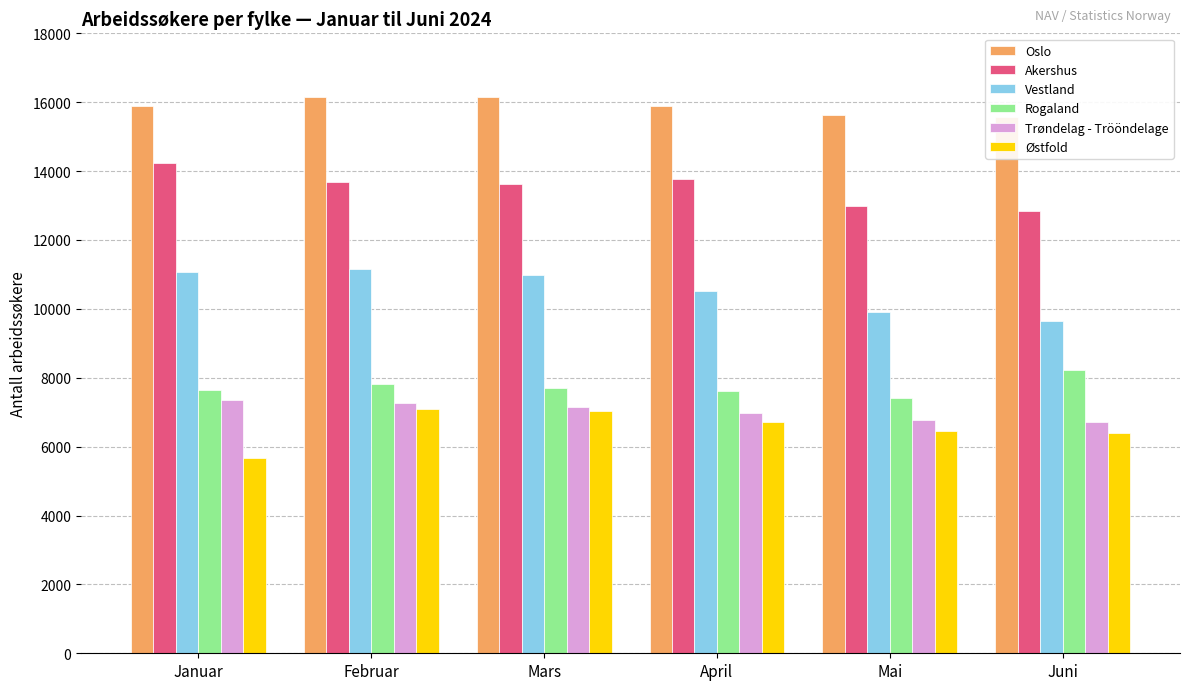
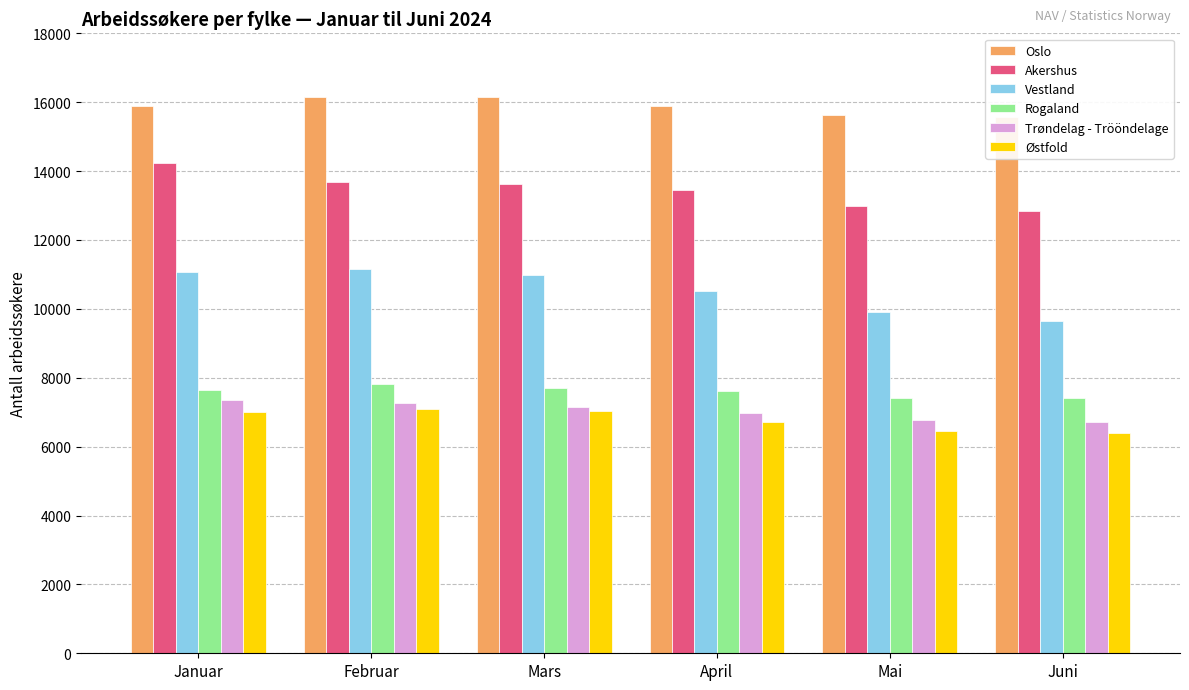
Østfold, Januar: 5700 -> 7000
Akershus, April: 13800 -> 13400
Rogaland, Juni: 8200 -> 7400
